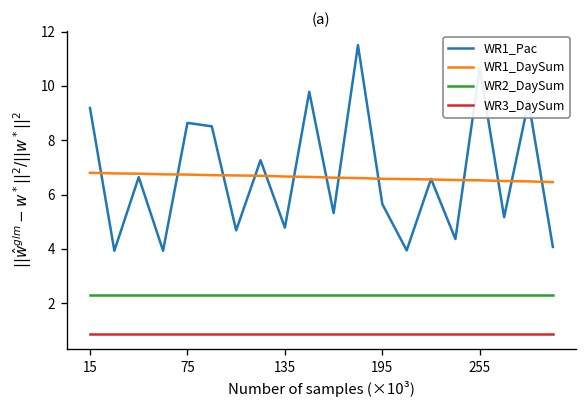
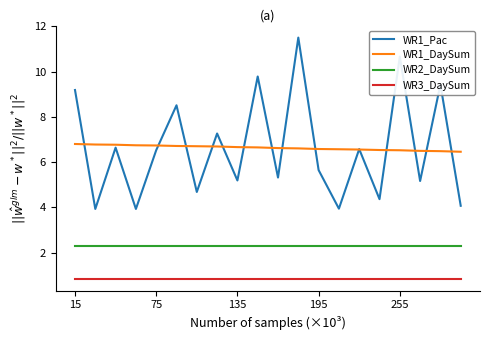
WR1_Pac, 75: 8.6 -> 6.5
WR1_Pac, 135: 4.8 -> 5.2
